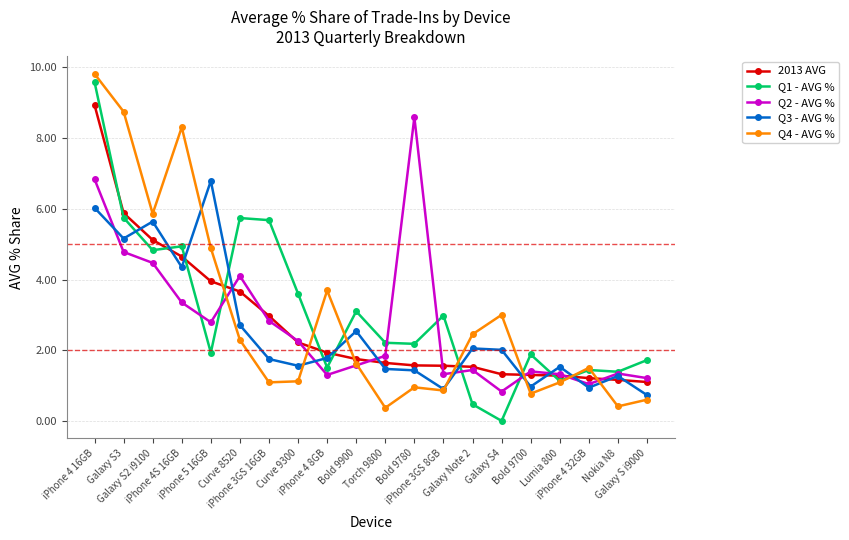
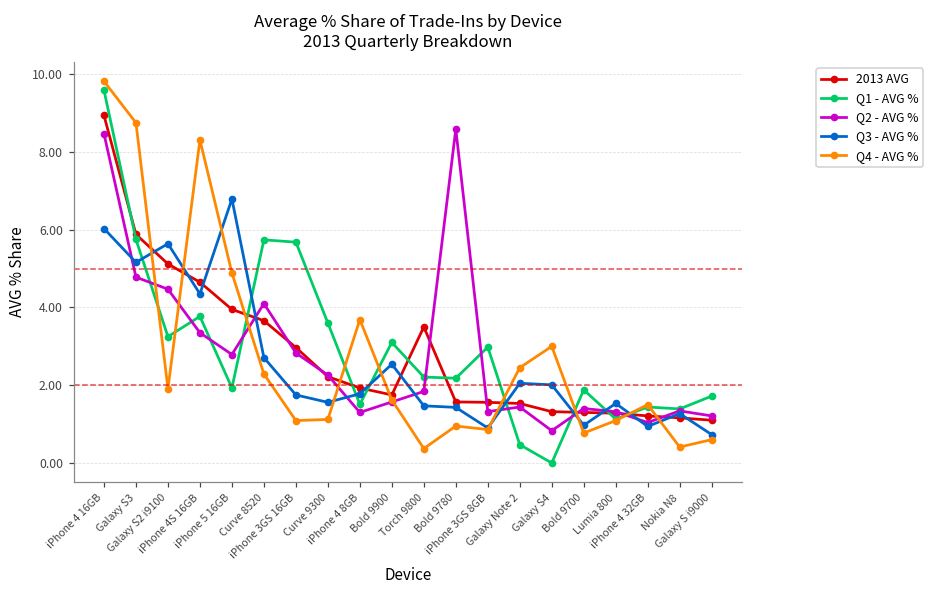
Q2 - AVG %, iPhone 4 16GB: 6.8 -> 8.5
Q1 - AVG %, Galaxy S2 i9100: 4.8 -> 3.3
Q4 - AVG %, Galaxy S2 i9100: 5.9 -> 1.9
Q1 - AVG %, iPhone 4S 16GB: 4.9 -> 3.8
2013 AVG, Torch 9800: 1.6 -> 3.5
